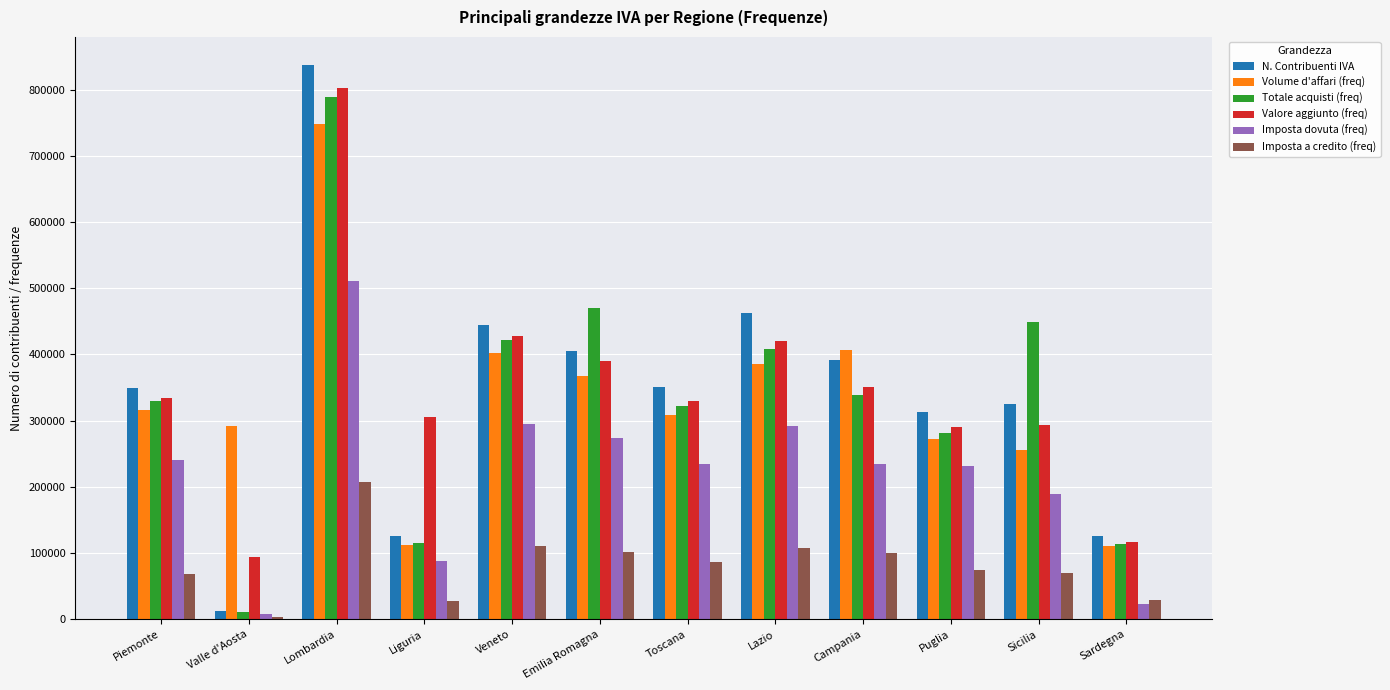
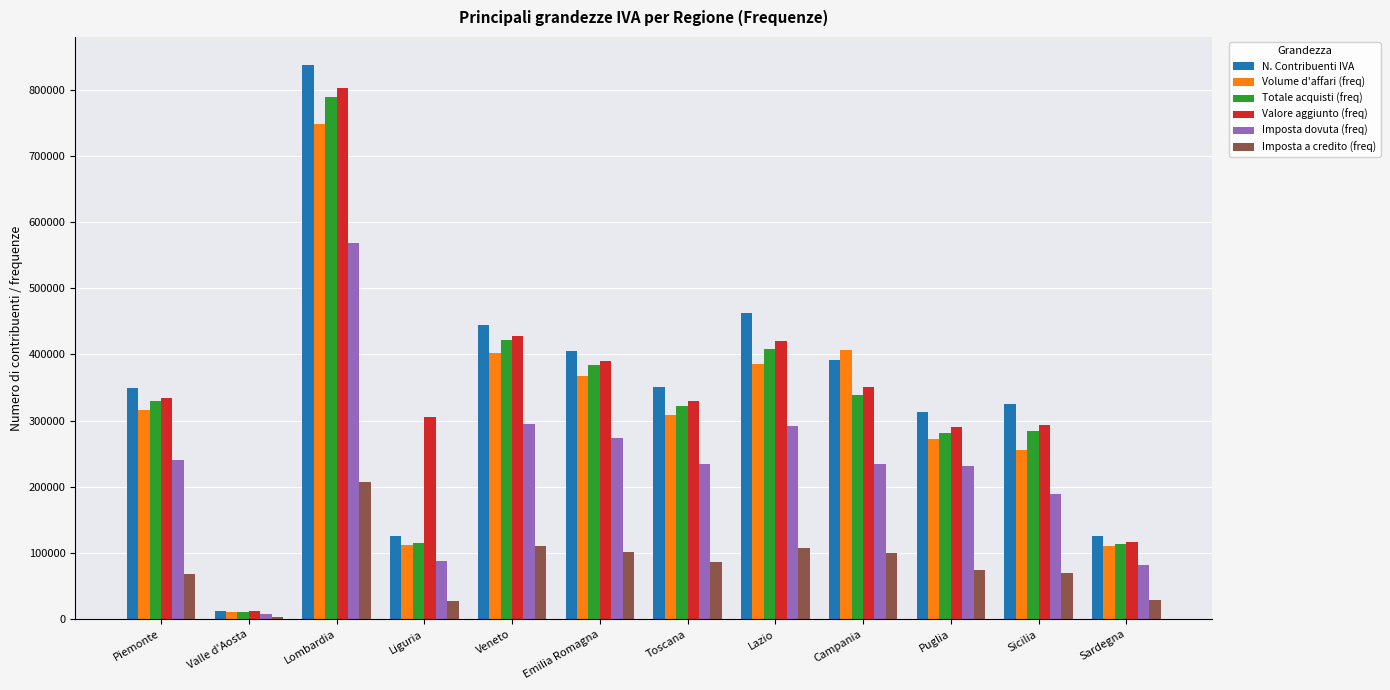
Volume d'affari (freq), Valle d'Aosta: 290000 -> 10000
Valore aggiunto (freq), Valle d'Aosta: 90000 -> 10000
Imposta dovuta (freq), Lombardia: 510000 -> 570000
Totale acquisti (freq), Emilia Romagna: 470000 -> 380000
Totale acquisti (freq), Sicilia: 450000 -> 280000
Imposta dovuta (freq), Sardegna: 20000 -> 80000
